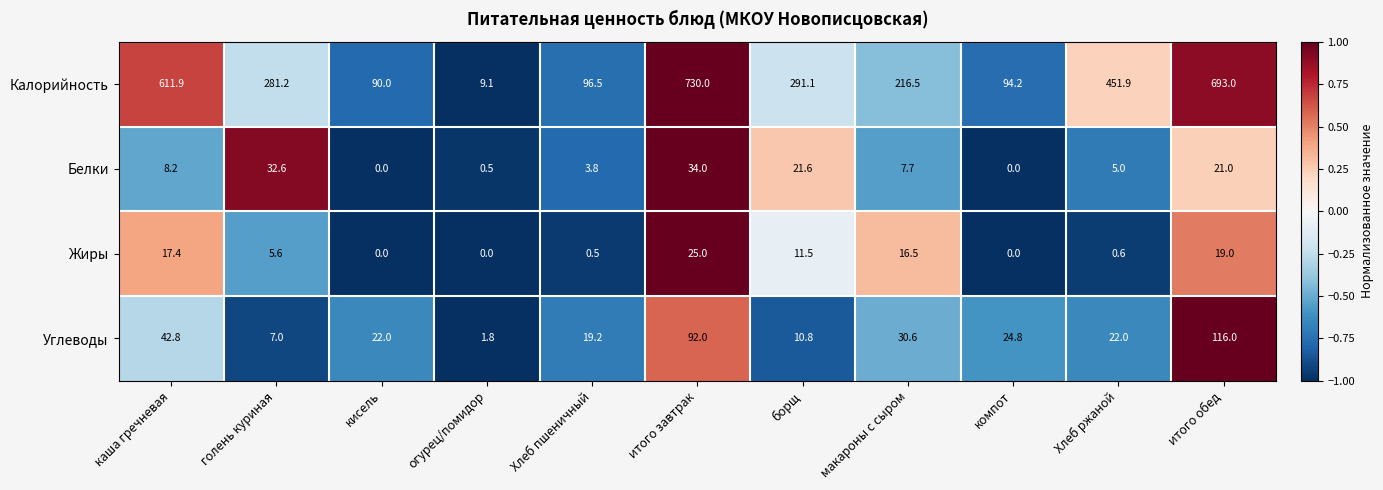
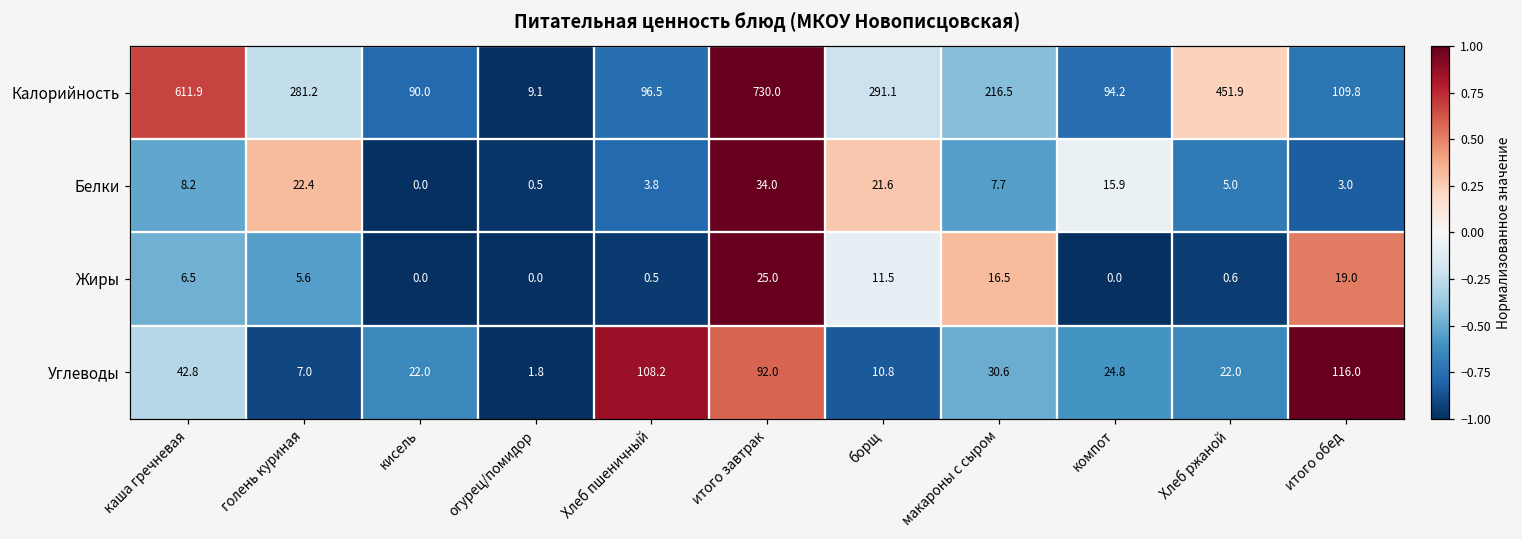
Калорийность, итого обед: 693.0 -> 109.8
Белки, голень куриная: 32.6 -> 22.4
Белки, компот: 0.0 -> 15.9
Белки, итого обед: 21.0 -> 3.0
Жиры, каша гречневая: 17.4 -> 6.5
Углеводы, Хлеб пшеничный: 19.2 -> 108.2
